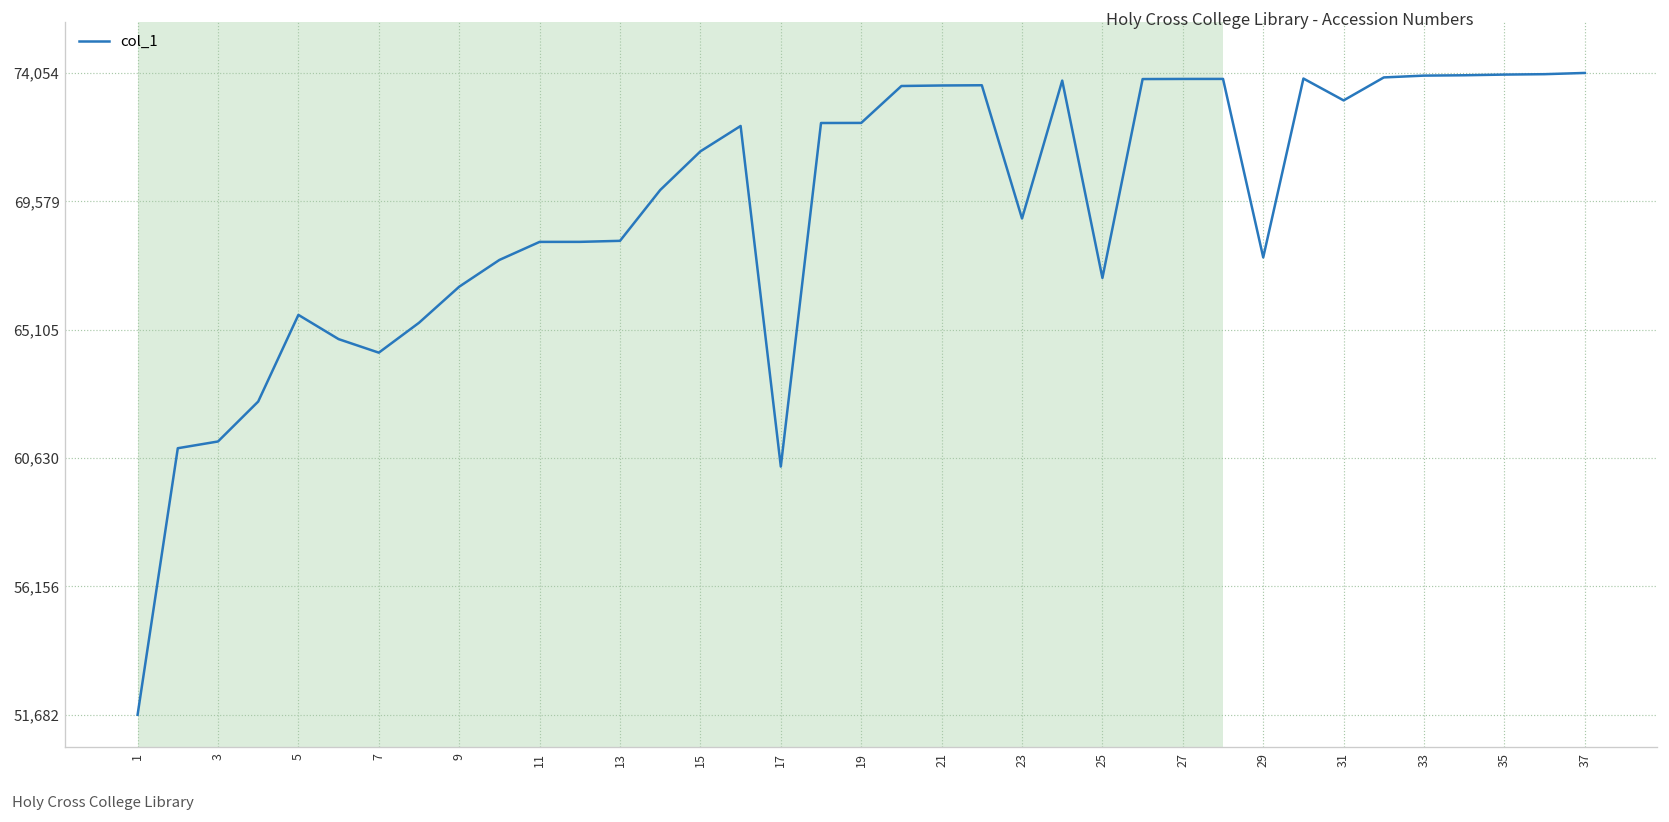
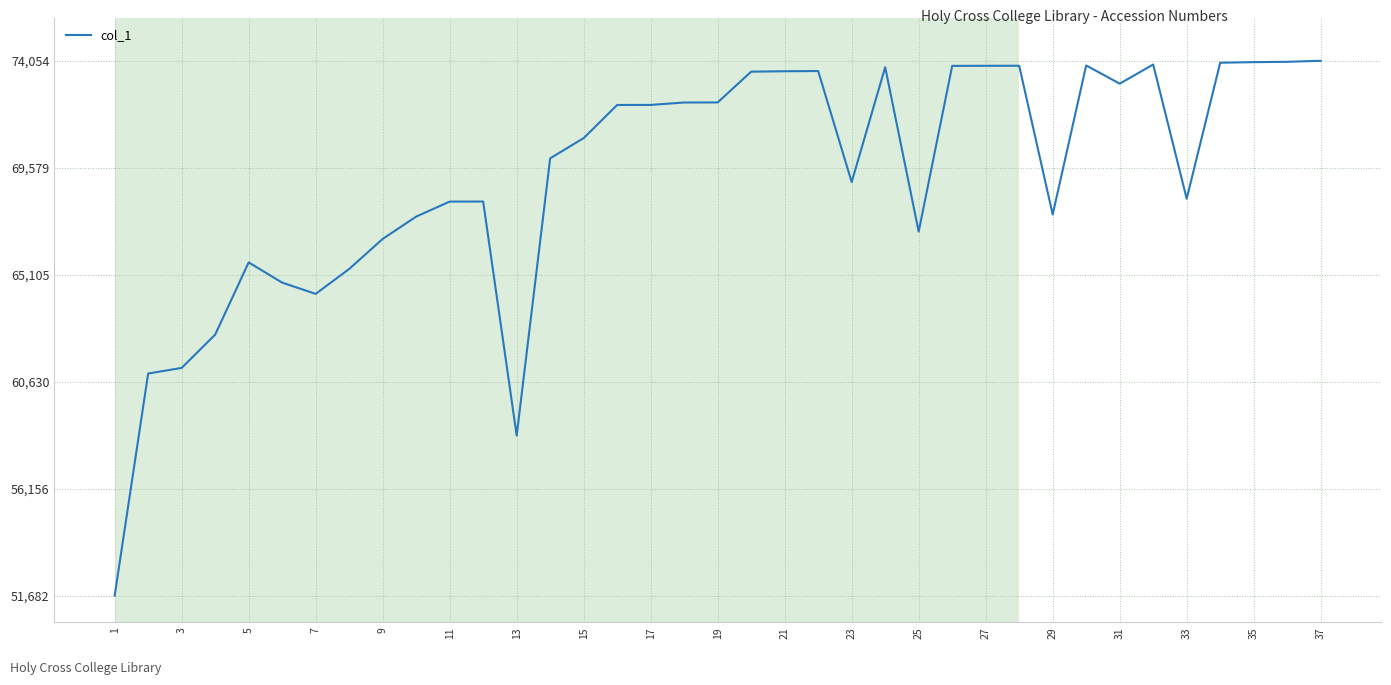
13: 68,200 -> 58,400
15: 71,300 -> 70,800
17: 60,300 -> 72,200
33: 74,000 -> 68,300
